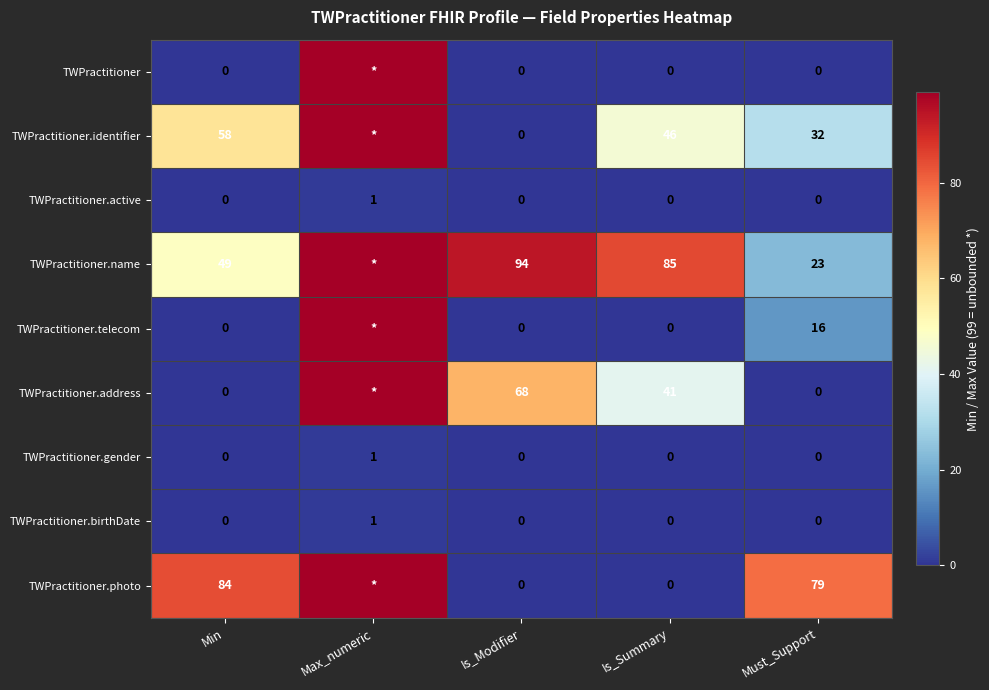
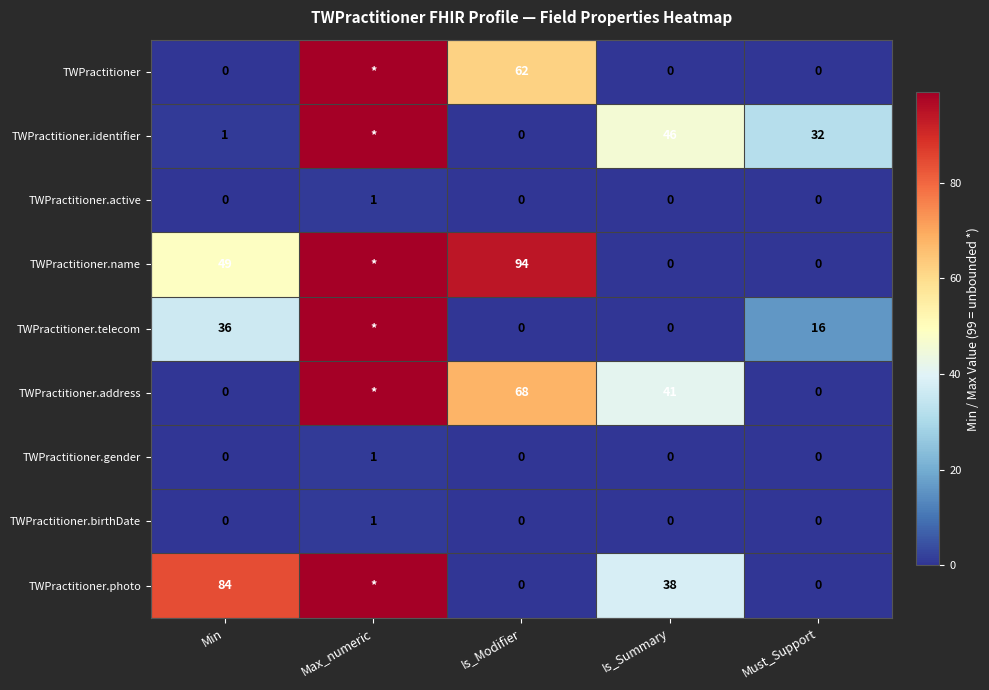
TWPractitioner, Is_Modifier: 0 -> 62
TWPractitioner.identifier, Min: 58 -> 1
TWPractitioner.name, Is_Summary: 85 -> 0
TWPractitioner.name, Must_Support: 23 -> 0
TWPractitioner.telecom, Min: 0 -> 36
TWPractitioner.photo, Is_Summary: 0 -> 38
TWPractitioner.photo, Must_Support: 79 -> 0
